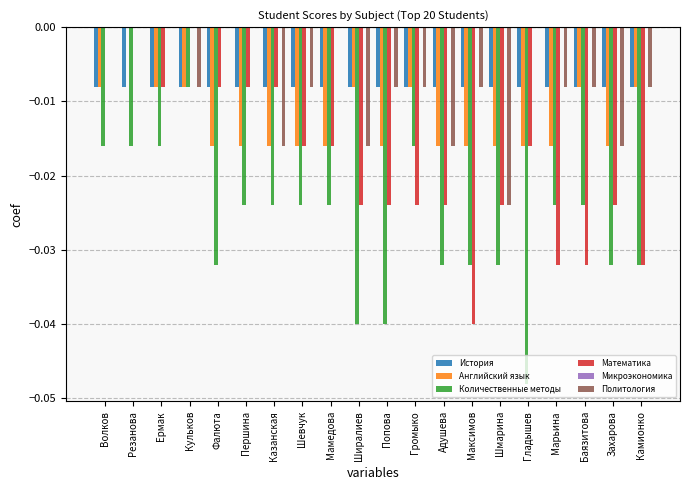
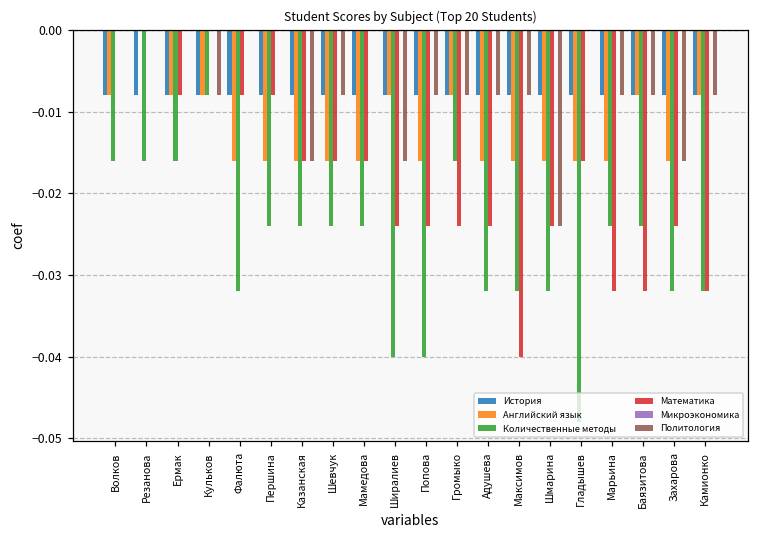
Математика, Казанская: -0.008 -> -0.016
Политология, Адушева: -0.016 -> -0.008
